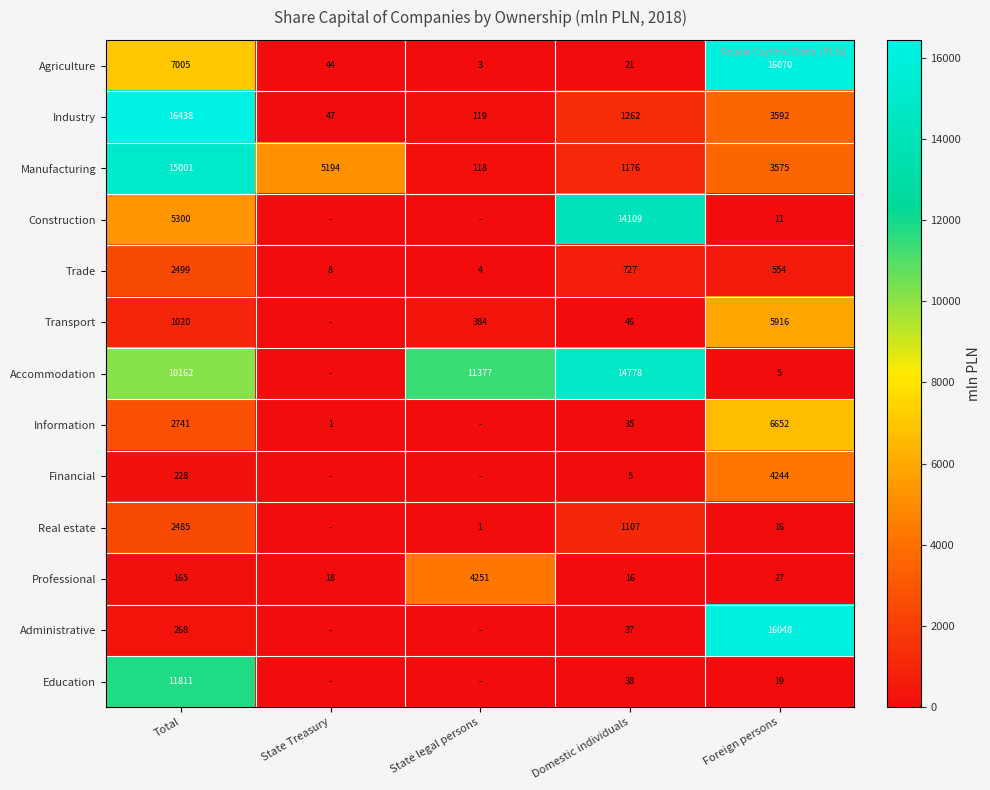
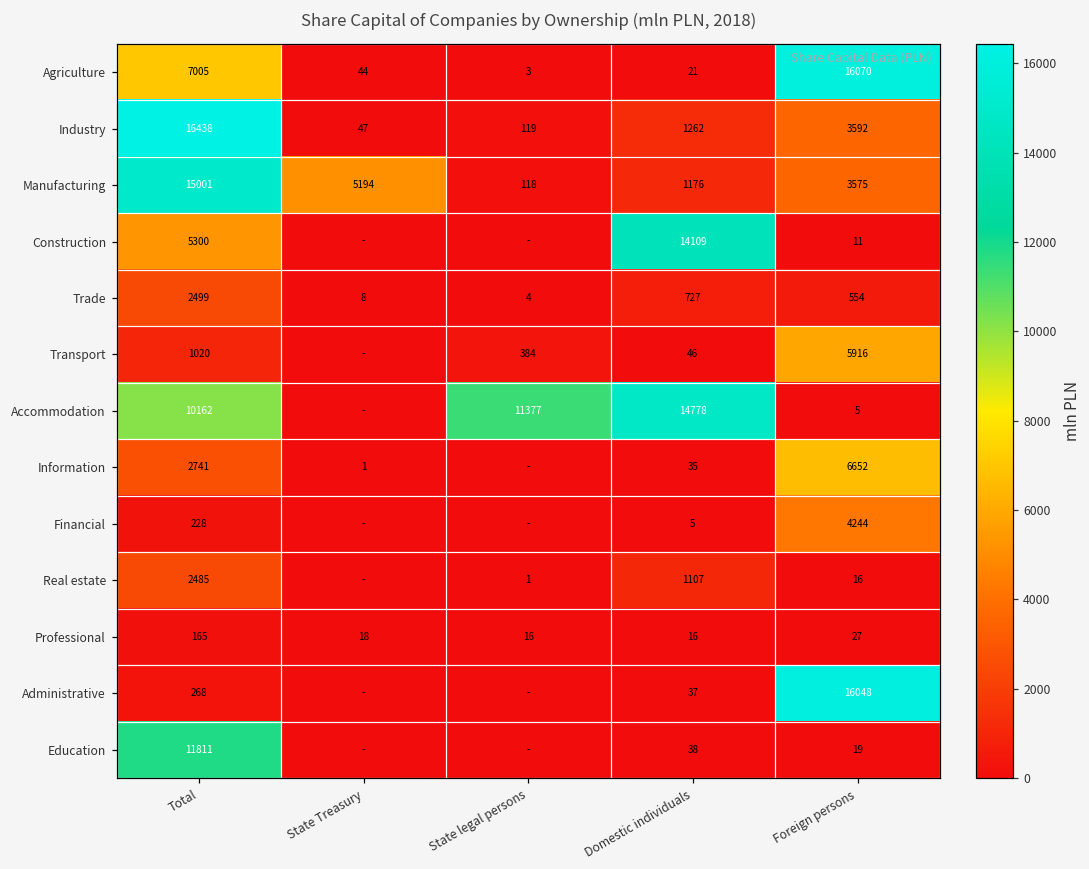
Professional, State legal persons: 4251 -> 16
